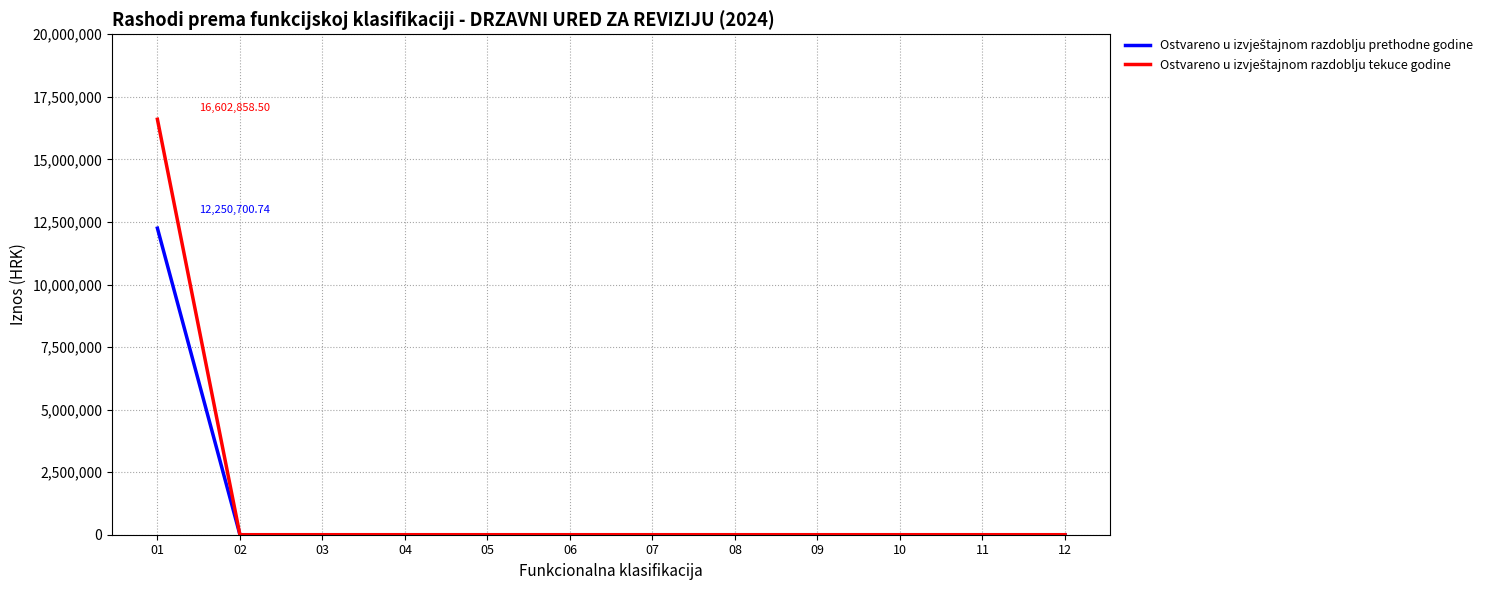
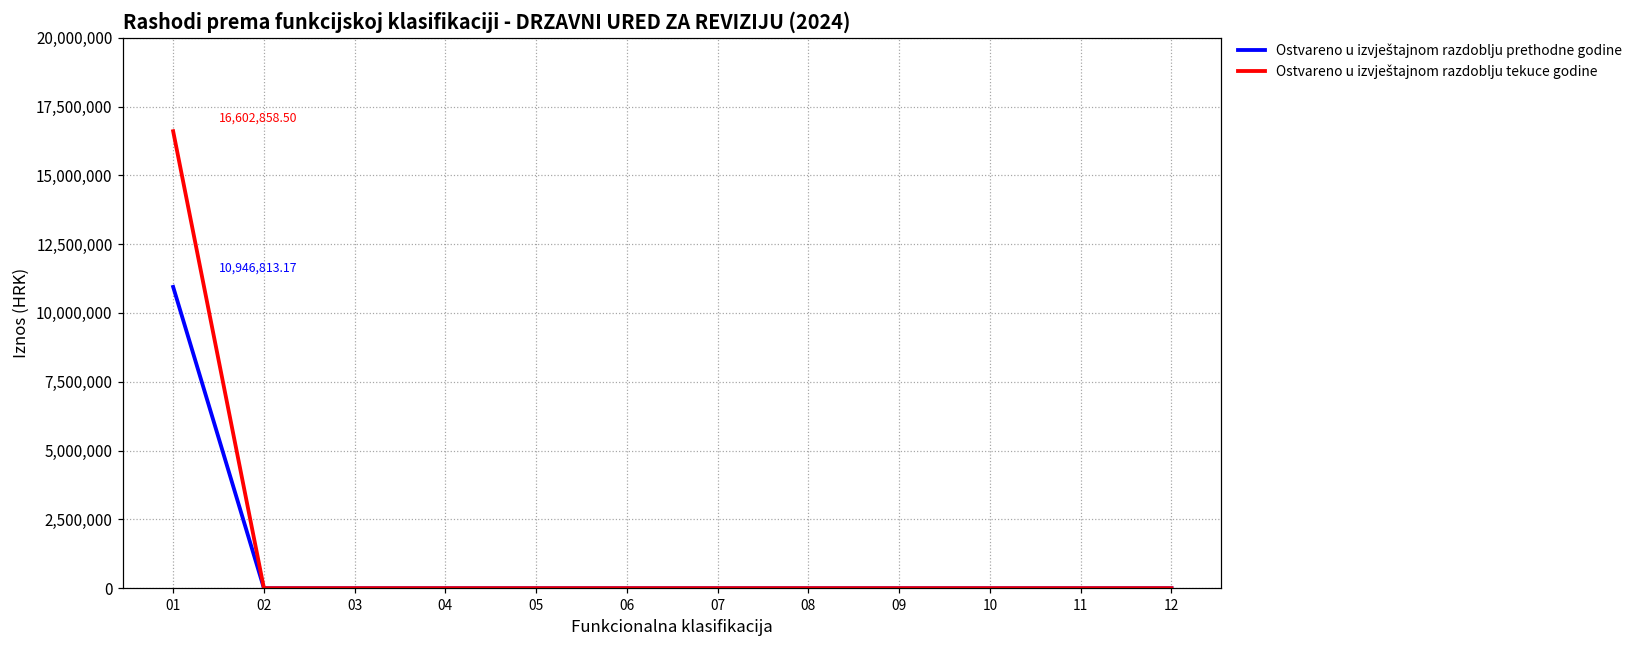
Ostvareno u izvještajnom razdoblju prethodne godine, 01: 12,250,700.74 -> 10,946,813.17
